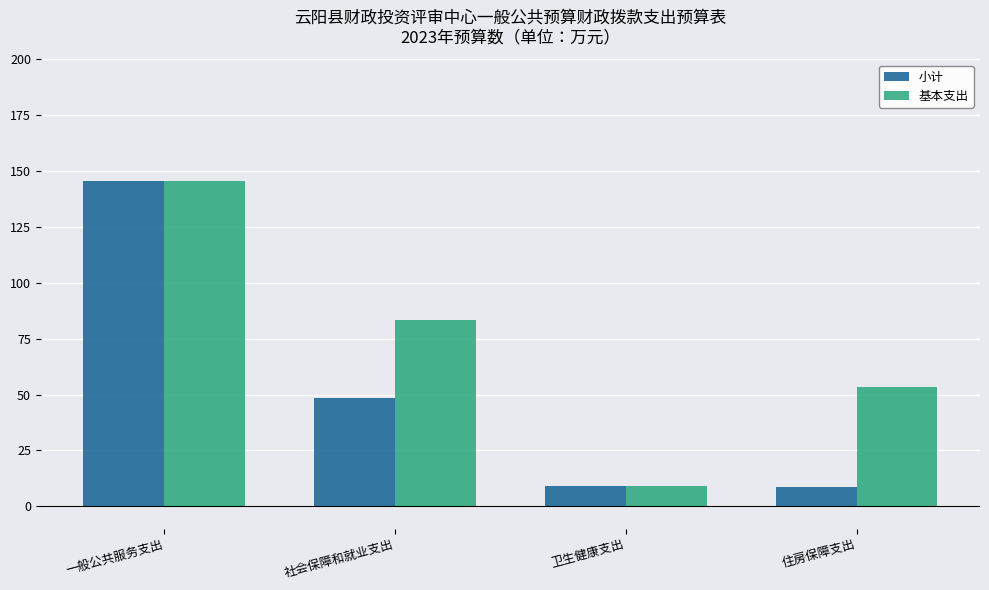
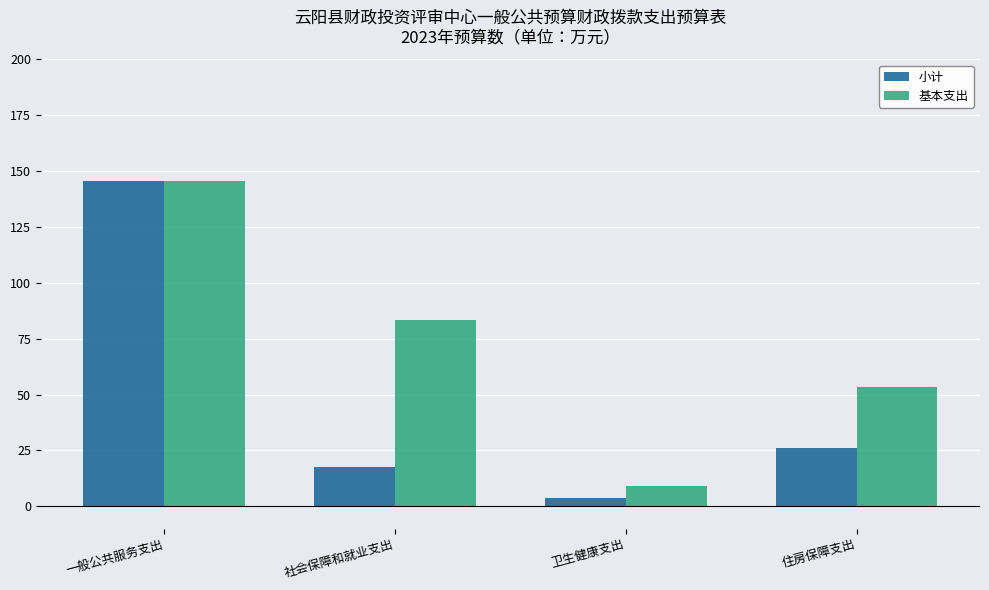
小计, 社会保障和就业支出: 49 -> 17
小计, 卫生健康支出: 9 -> 4
小计, 住房保障支出: 9 -> 26
